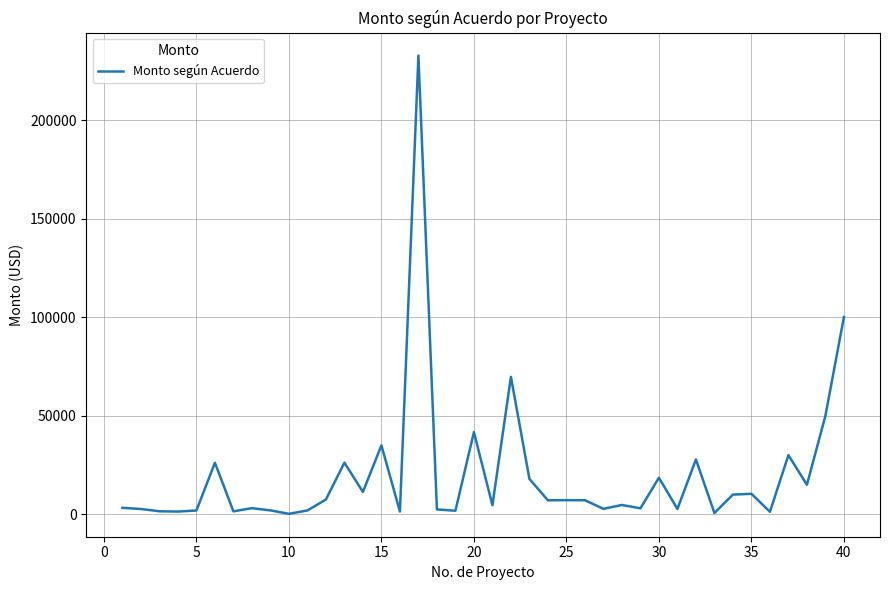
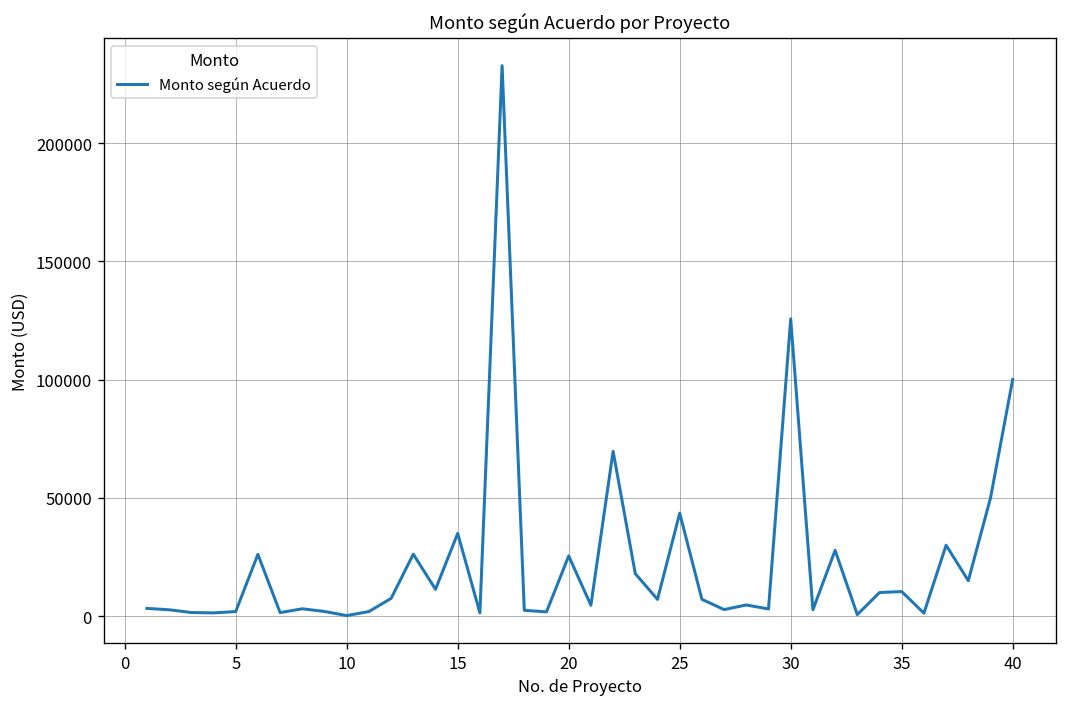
20: 42000 -> 25000
25: 7000 -> 44000
30: 19000 -> 126000
